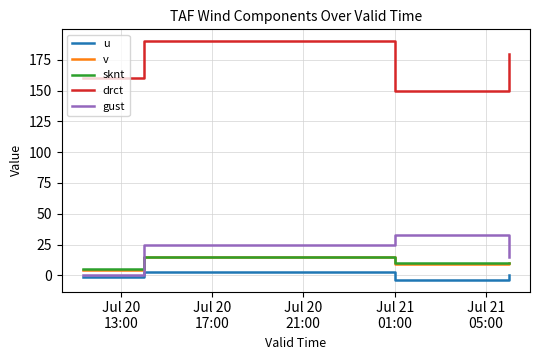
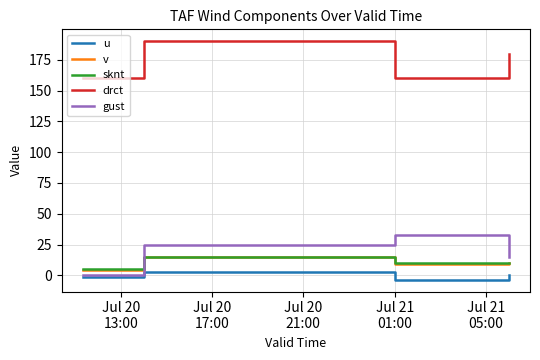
drct, Jul 21 01:00: 150 -> 160
